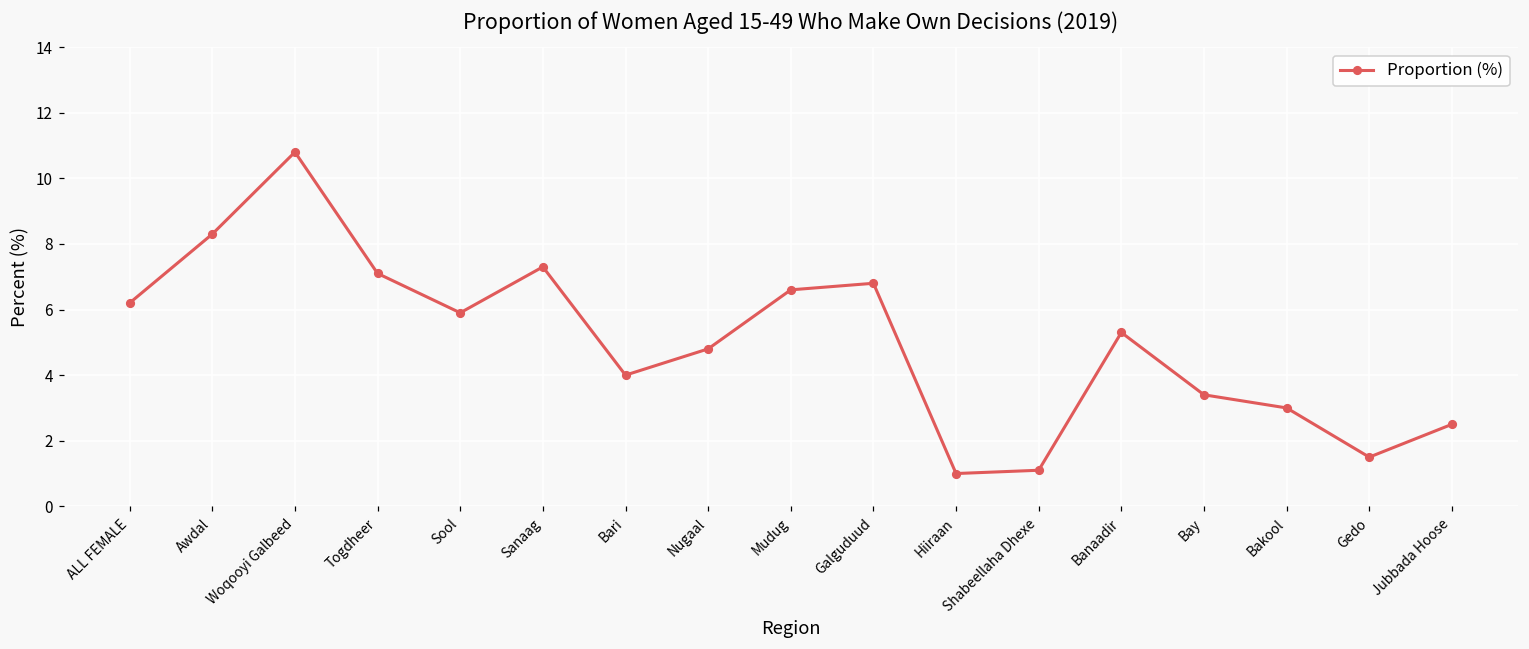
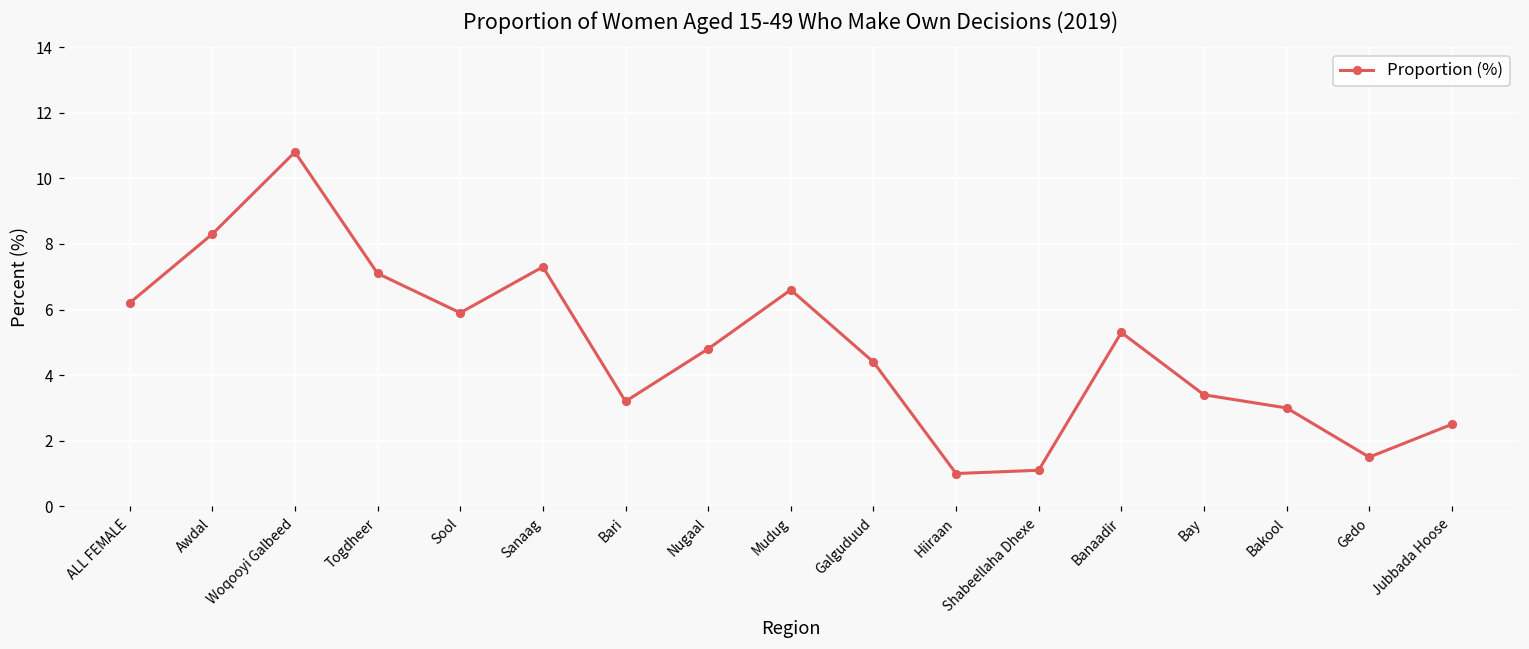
Bari: 4.0 -> 3.2
Galguduud: 6.8 -> 4.4
